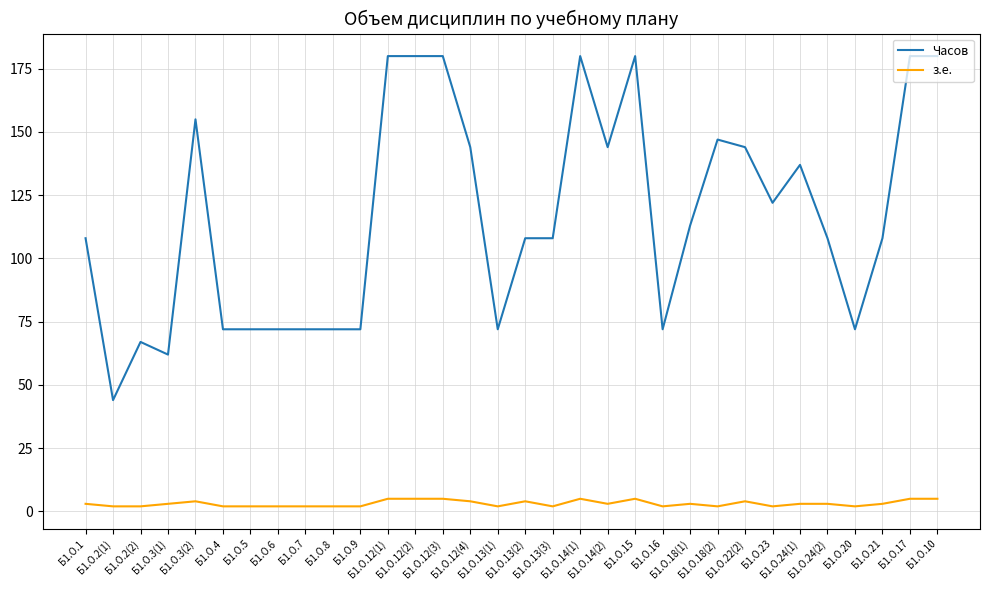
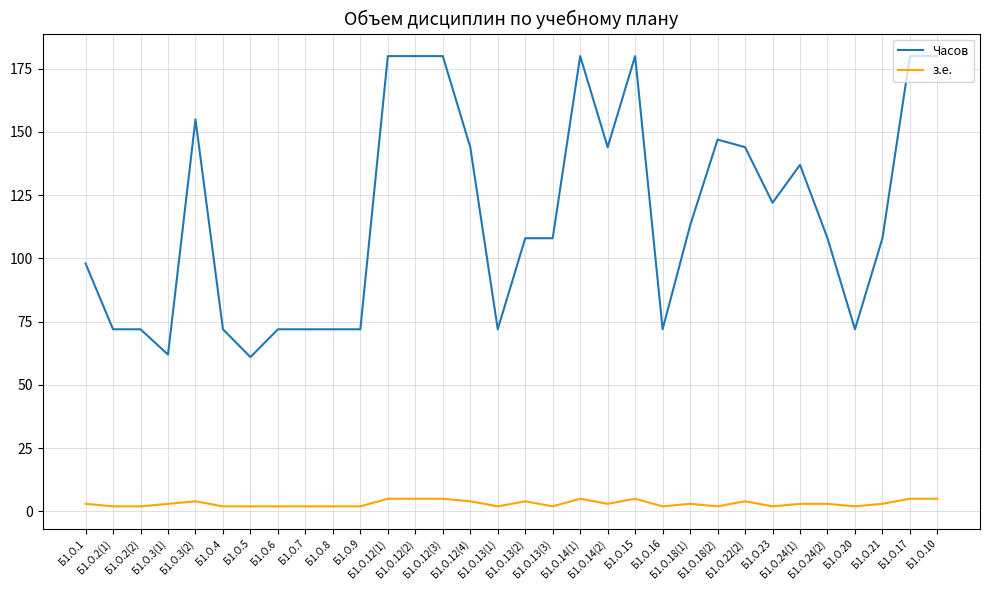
Часов, Б1.О.1: 108 -> 98
Часов, Б1.О.2(1): 44 -> 72
Часов, Б1.О.2(2): 67 -> 72
Часов, Б1.О.5: 72 -> 61
